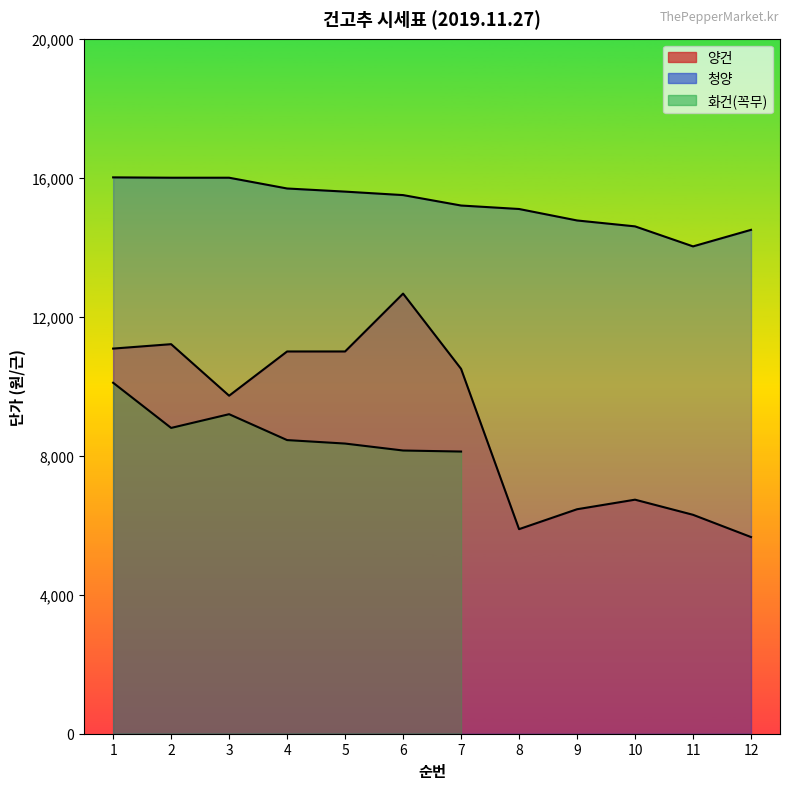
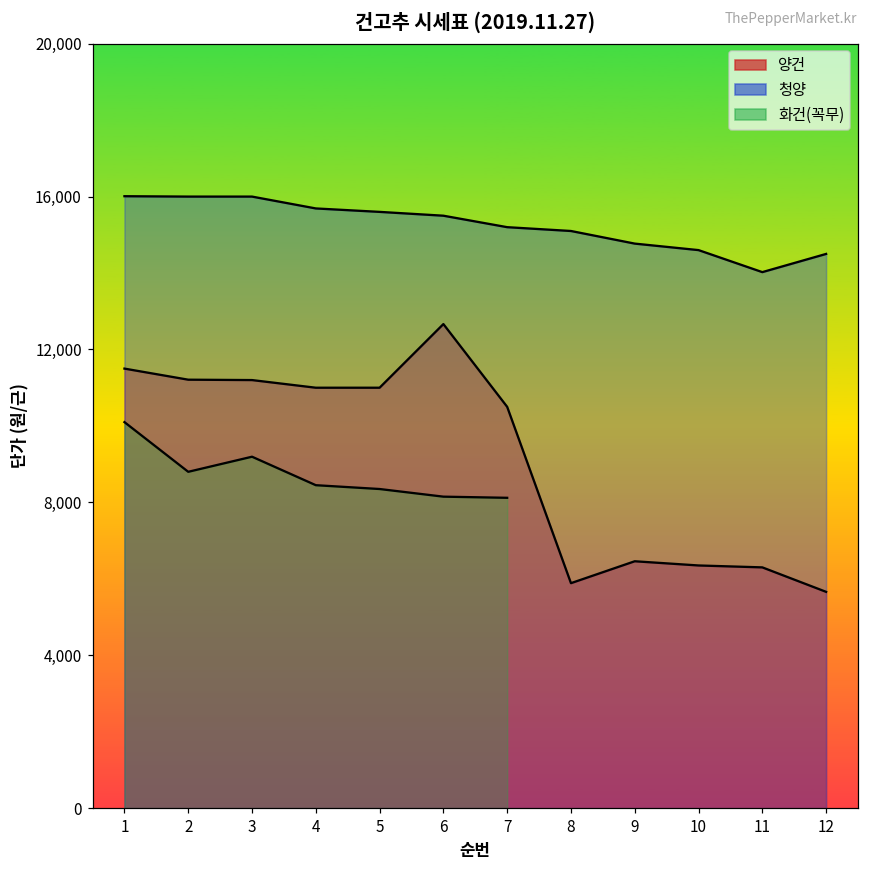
양건, 1: 11,100 -> 11,500
양건, 3: 9,700 -> 11,200
양건, 10: 6,700 -> 6,400
